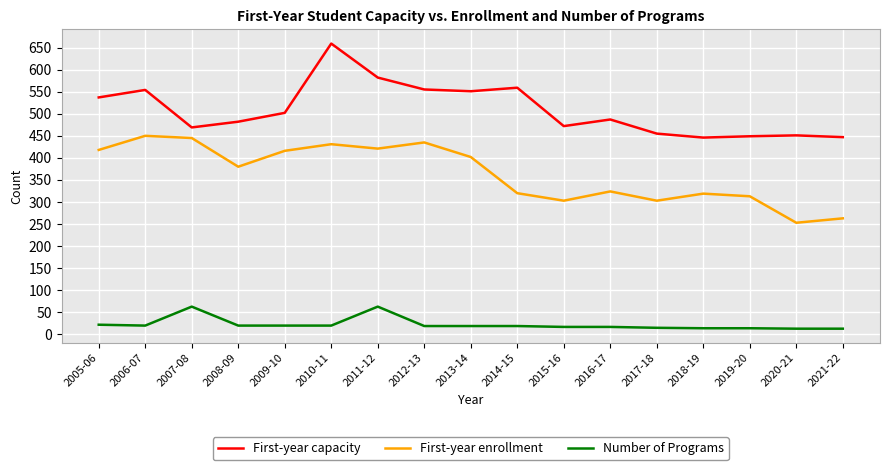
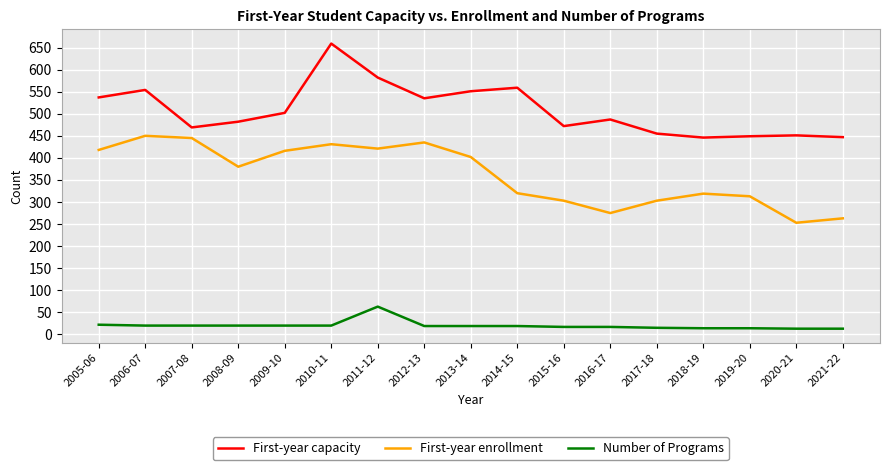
Number of Programs, 2007-08: 60 -> 20
First-year capacity, 2012-13: 560 -> 540
First-year enrollment, 2016-17: 320 -> 280
